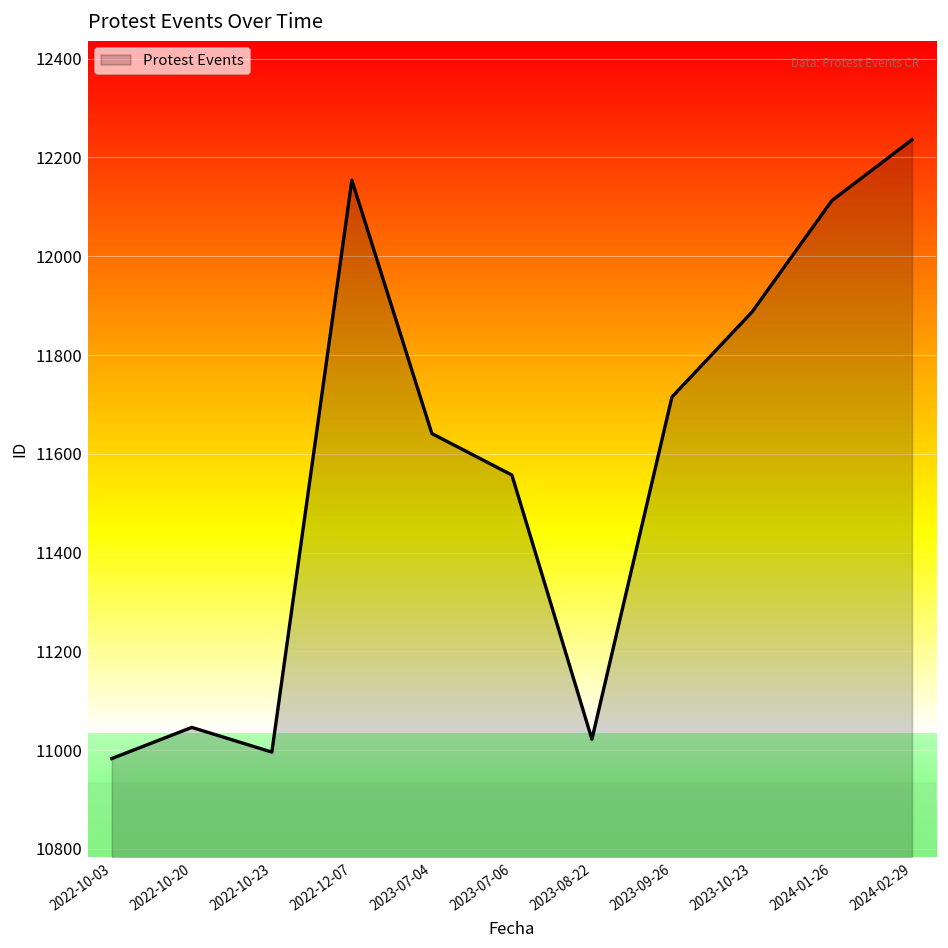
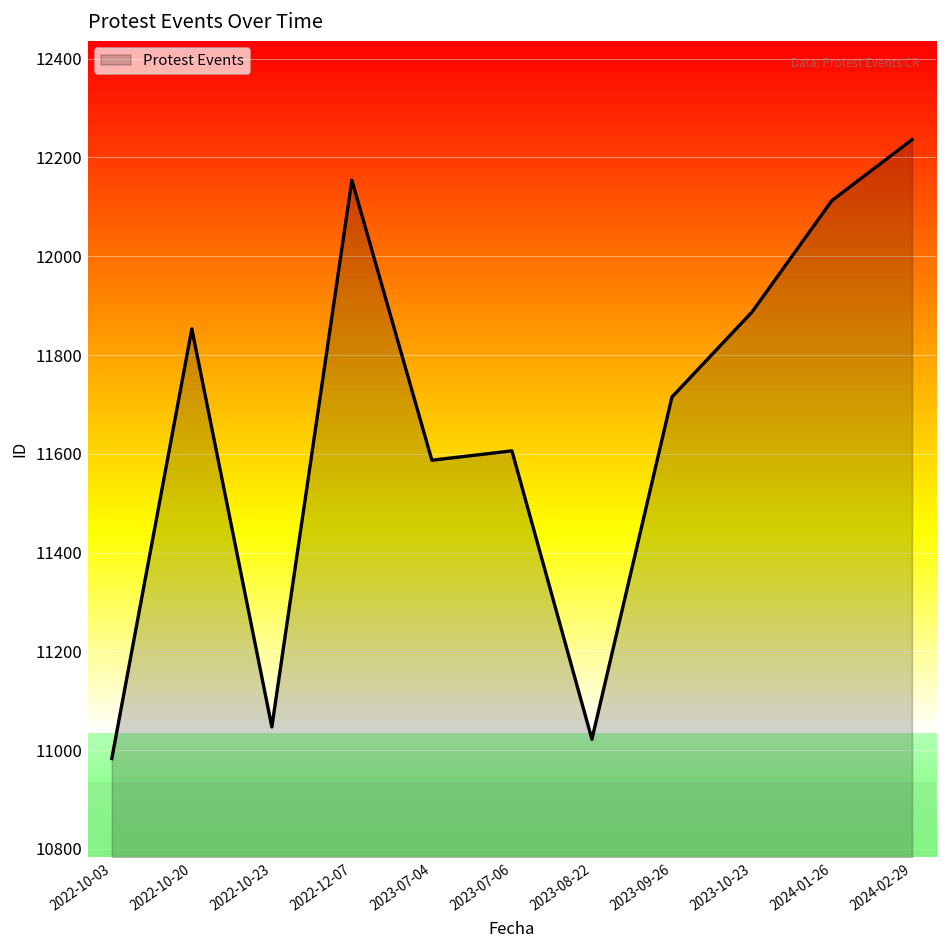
2022-10-20: 11050 -> 11850
2022-10-23: 11000 -> 11050
2023-07-04: 11640 -> 11590
2023-07-06: 11560 -> 11610
